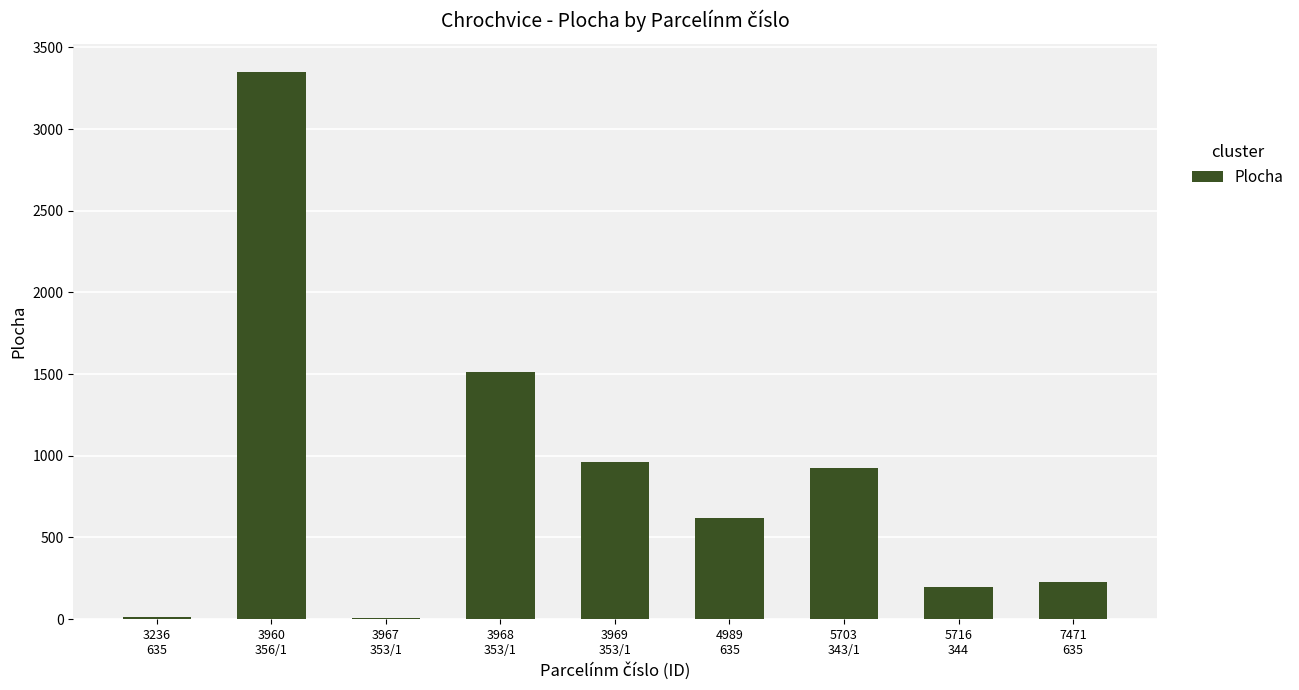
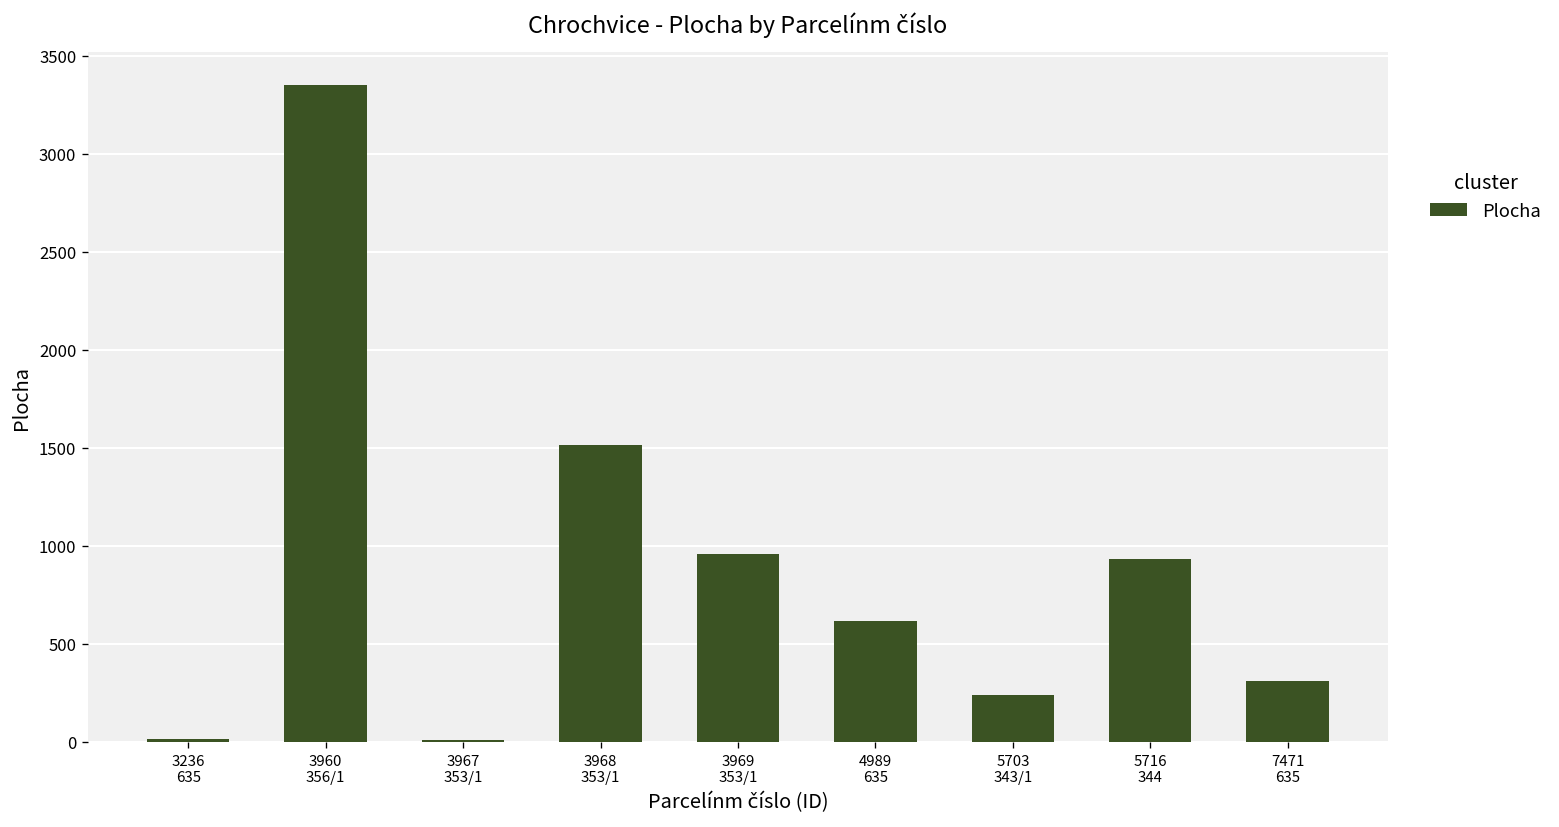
5703 343/1: 920 -> 240
5716 344: 200 -> 930
7471 635: 230 -> 310
